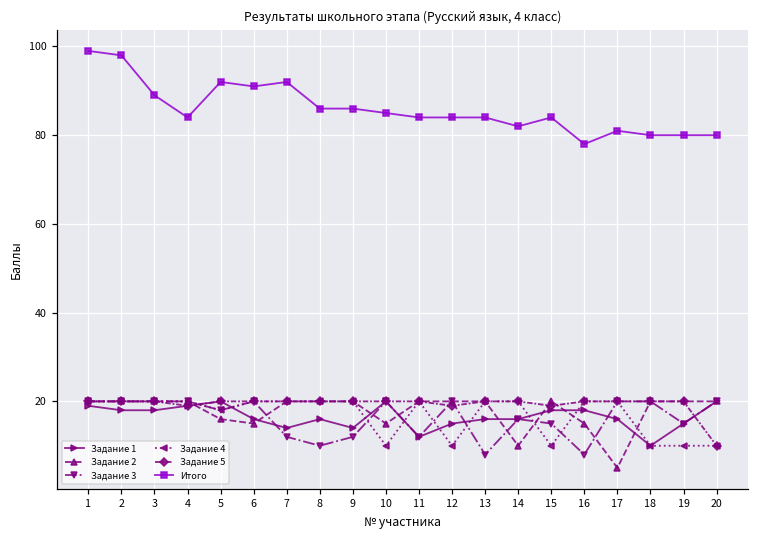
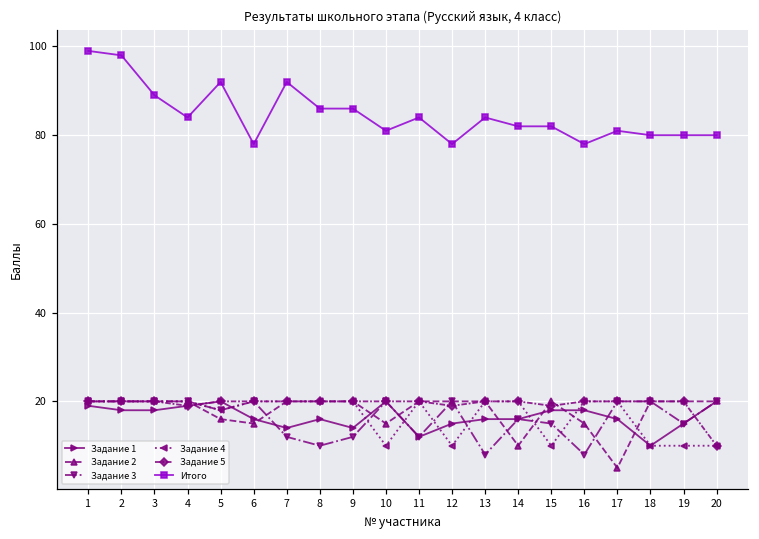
Итого, 6: 91 -> 78
Итого, 10: 85 -> 81
Итого, 12: 84 -> 78
Итого, 15: 84 -> 82
